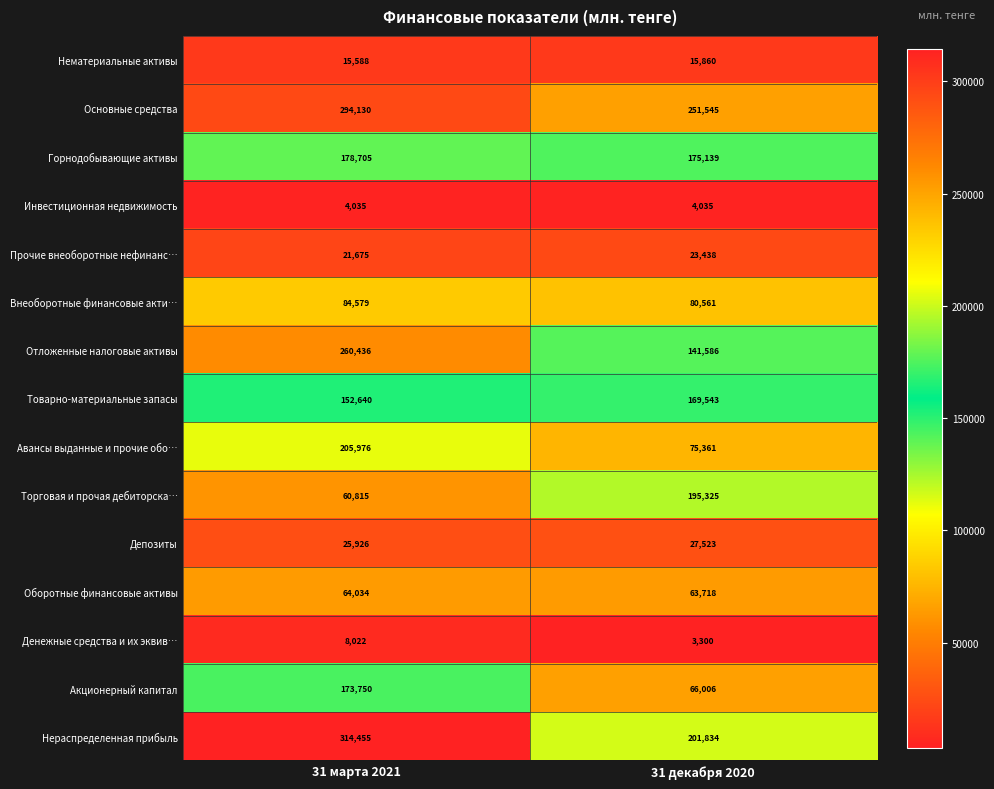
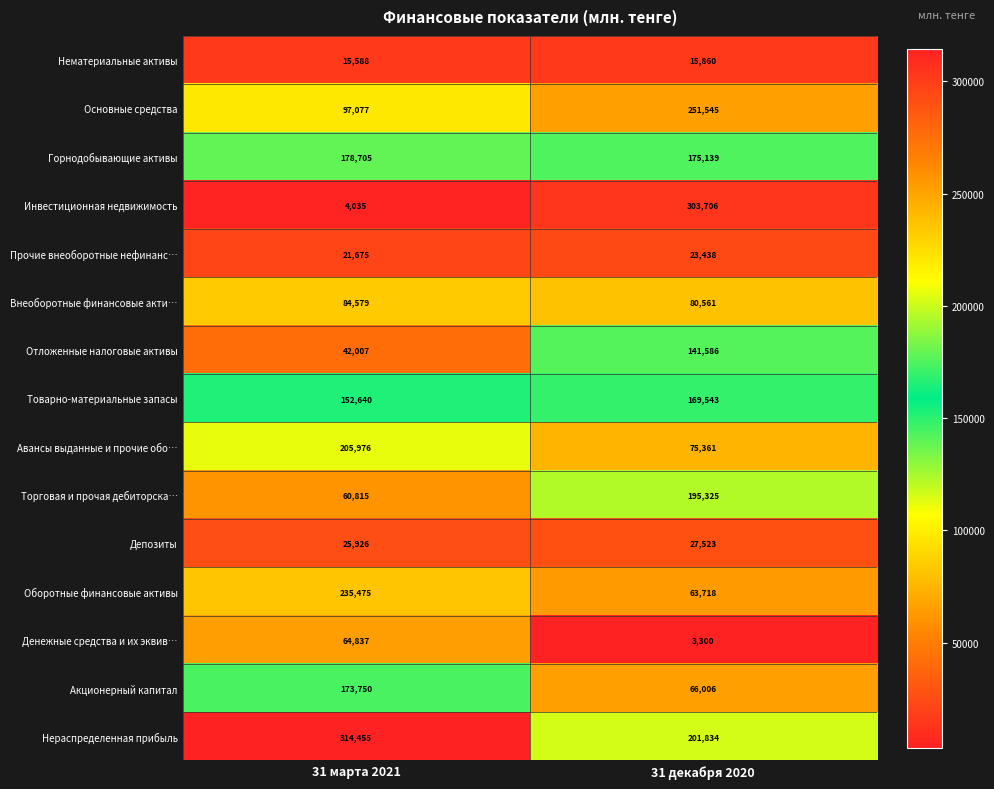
Основные средства, 31 марта 2021: 294,130 -> 97,077
Инвестиционная недвижимость, 31 декабря 2020: 4,035 -> 303,706
Отложенные налоговые активы, 31 марта 2021: 260,436 -> 42,007
Оборотные финансовые активы, 31 марта 2021: 64,034 -> 235,475
Денежные средства и их эквив…, 31 марта 2021: 8,022 -> 64,837
